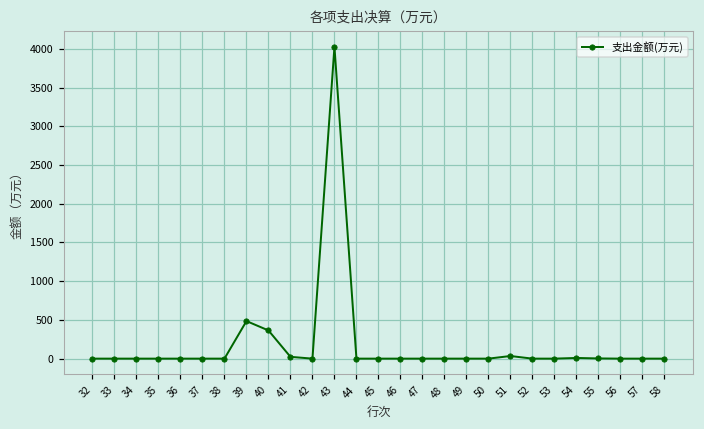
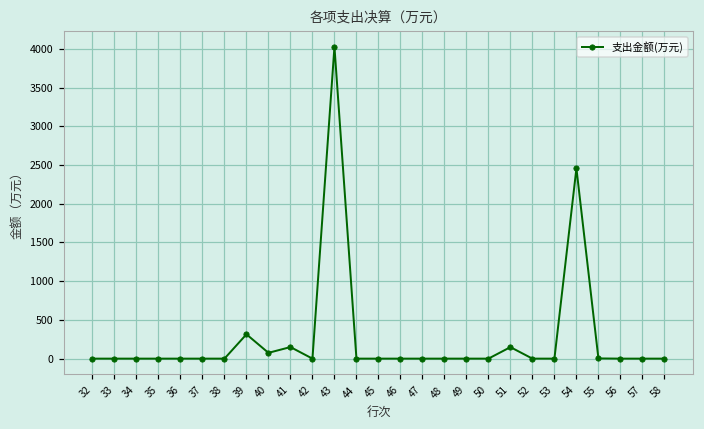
39: 500 -> 300
40: 400 -> 100
41: 0 -> 100
51: 0 -> 100
54: 0 -> 2500
